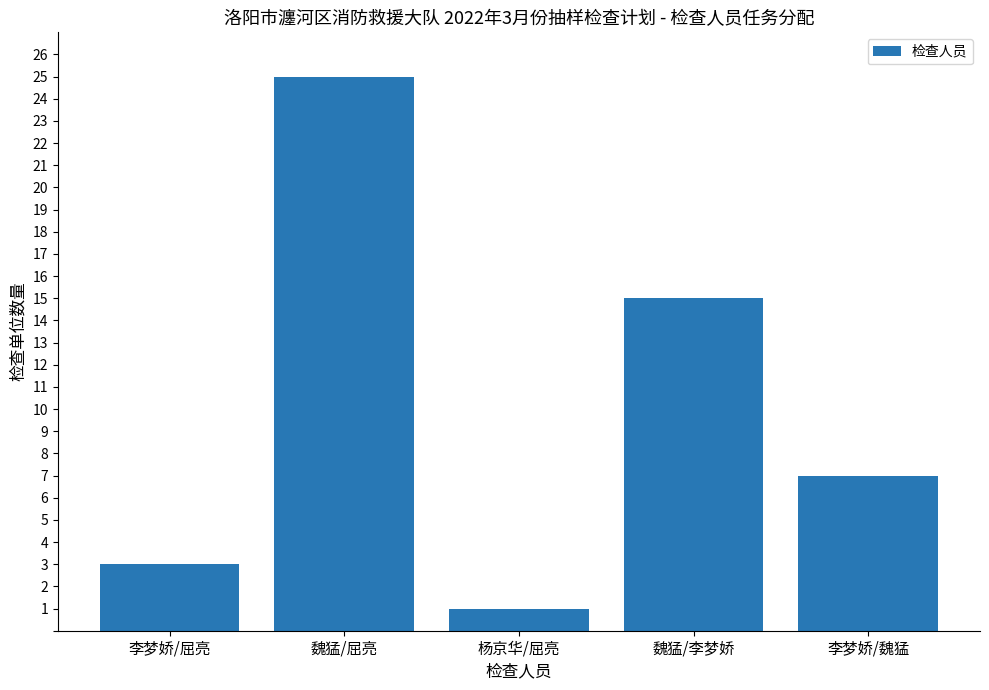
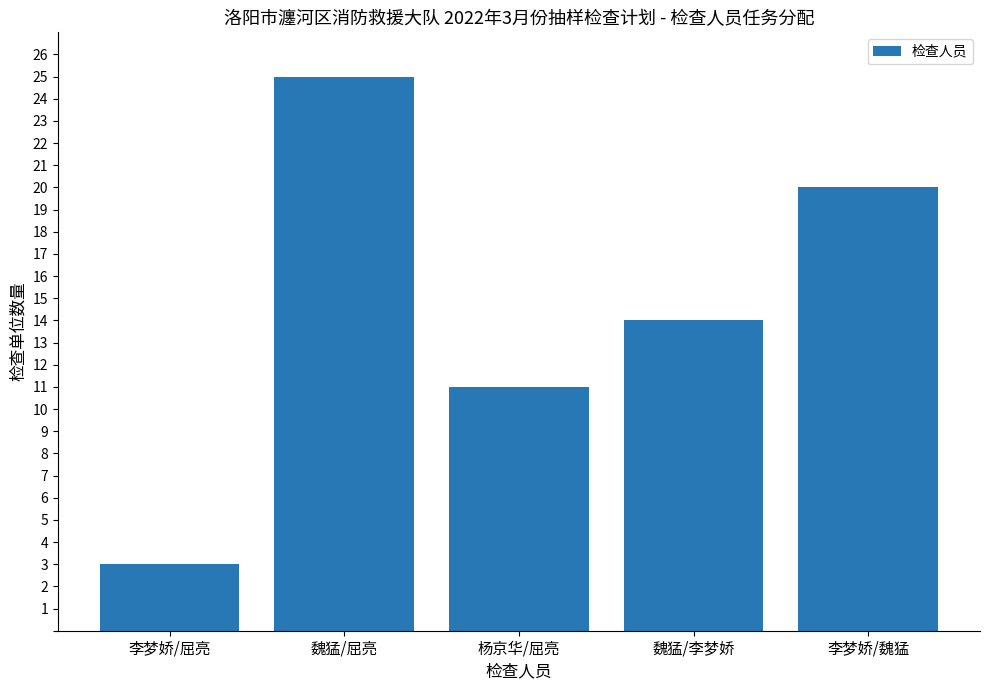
杨京华/屈亮: 1 -> 11
魏猛/李梦娇: 15 -> 14
李梦娇/魏猛: 7 -> 20
